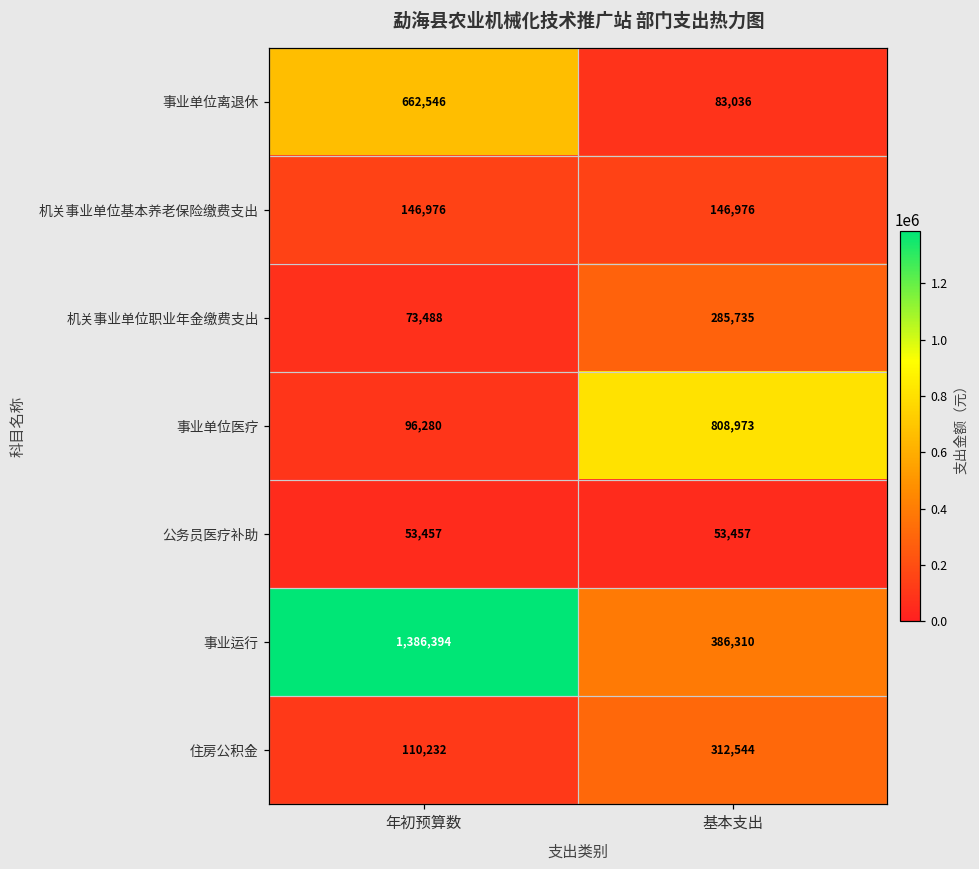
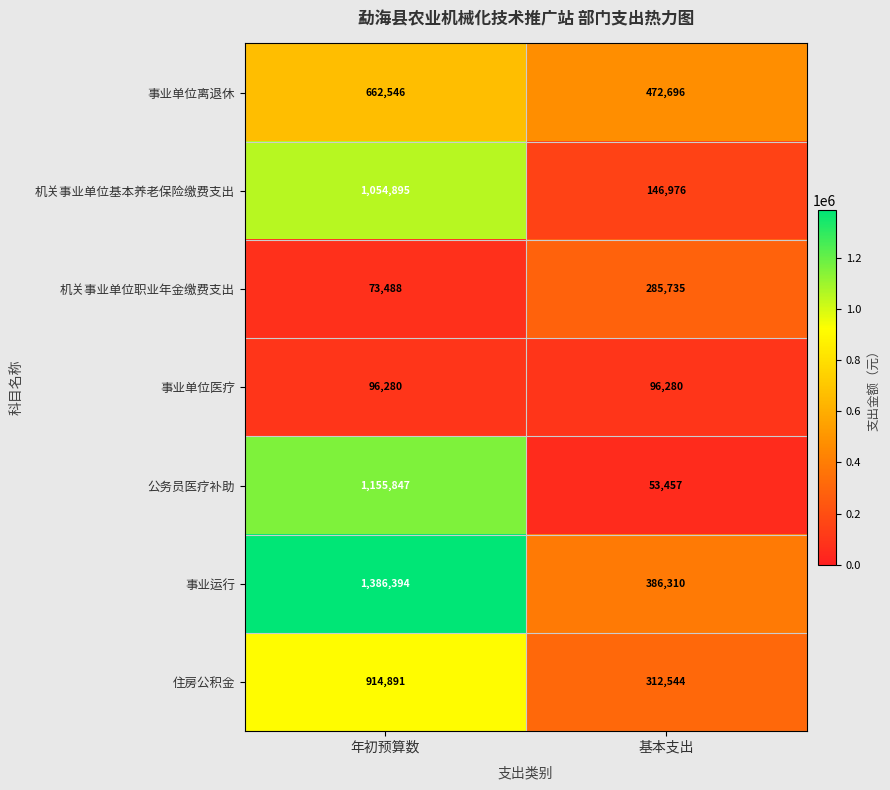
事业单位离退休, 基本支出: 83,036 -> 472,696
机关事业单位基本养老保险缴费支出, 年初预算数: 146,976 -> 1,054,895
事业单位医疗, 基本支出: 808,973 -> 96,280
公务员医疗补助, 年初预算数: 53,457 -> 1,155,847
住房公积金, 年初预算数: 110,232 -> 914,891
